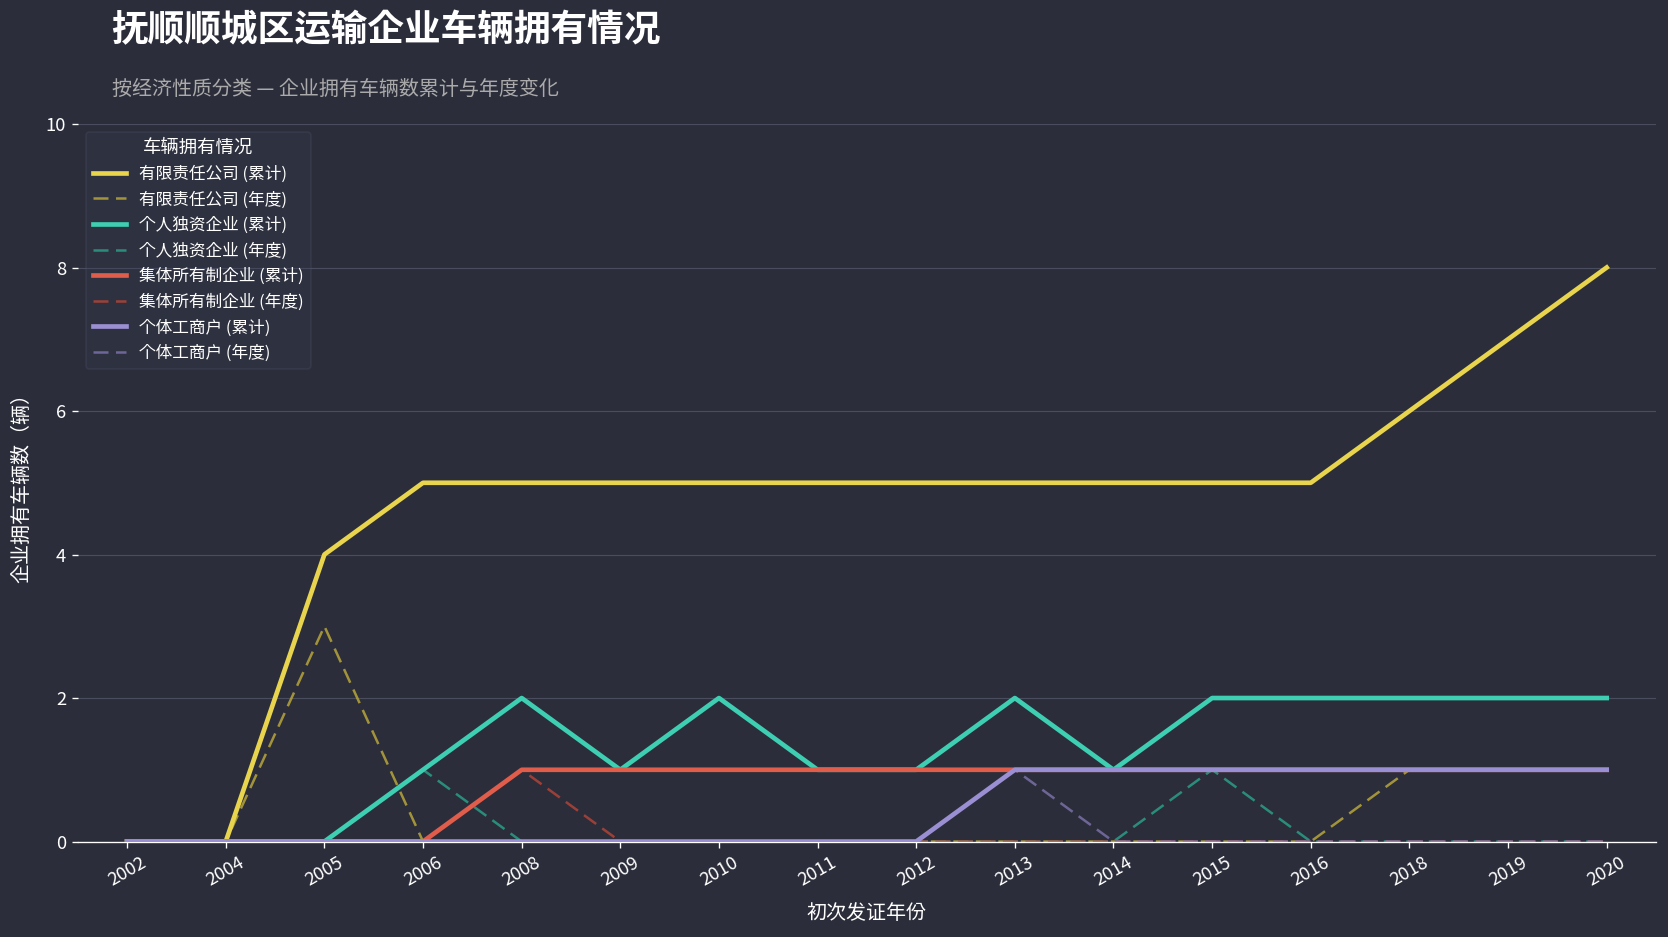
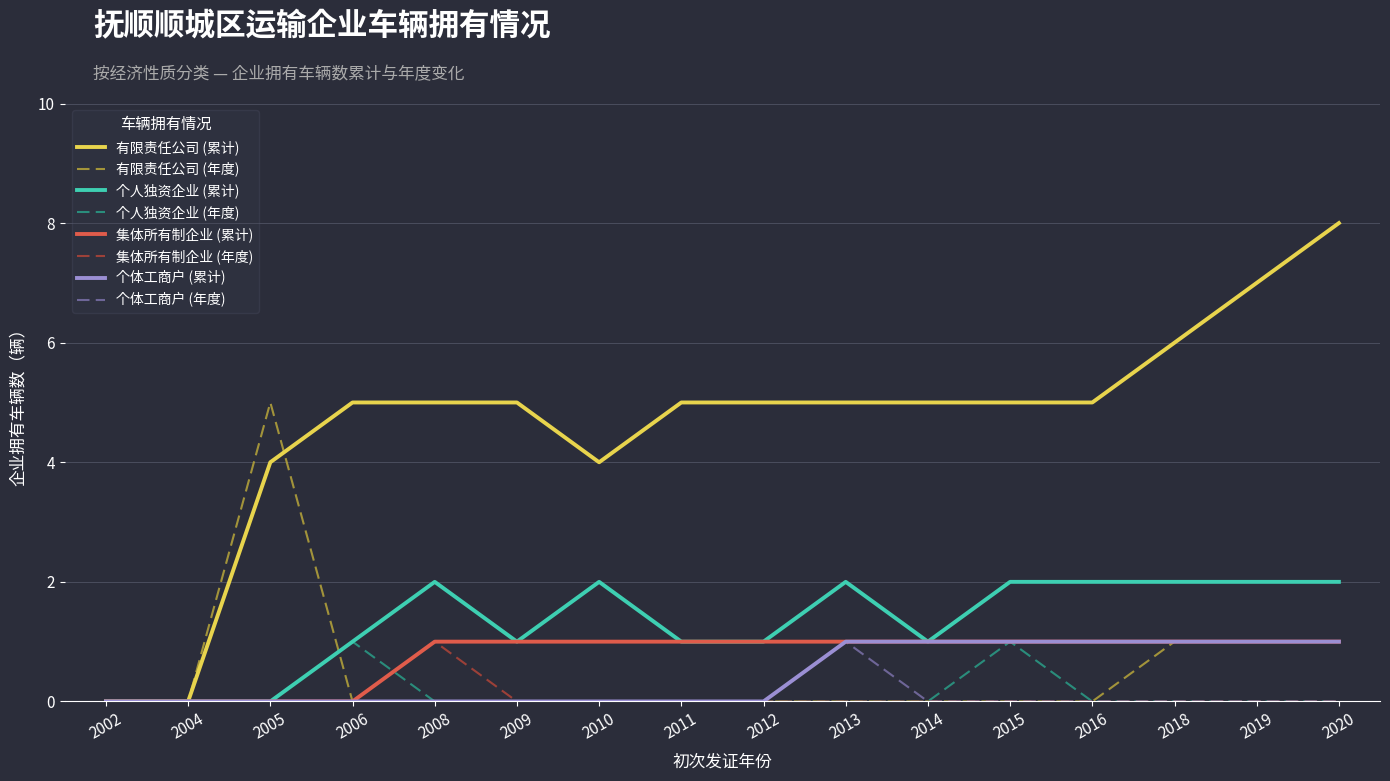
有限责任公司 (年度), 2005: 3 -> 5
有限责任公司 (累计), 2010: 5 -> 4
